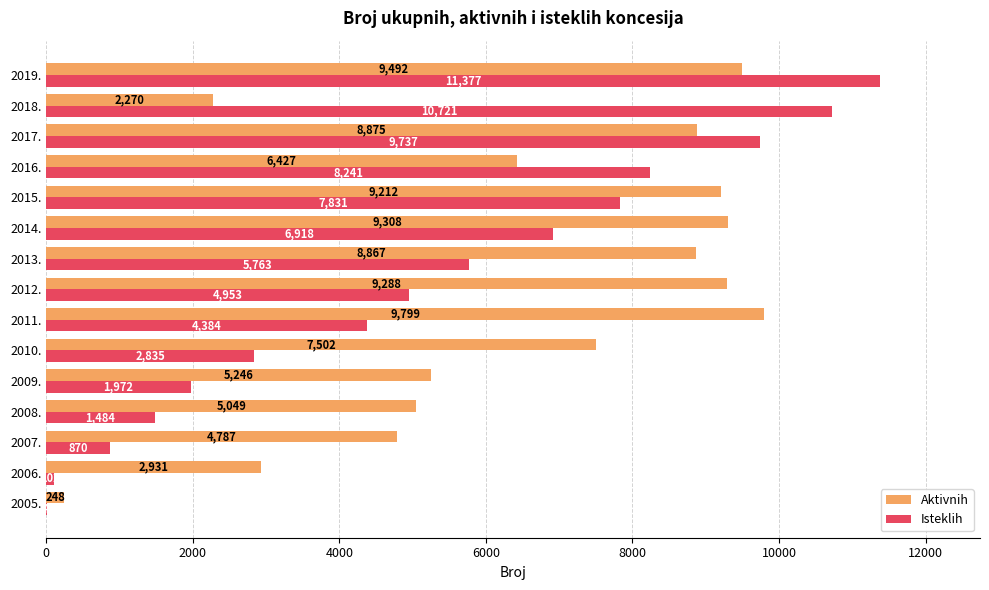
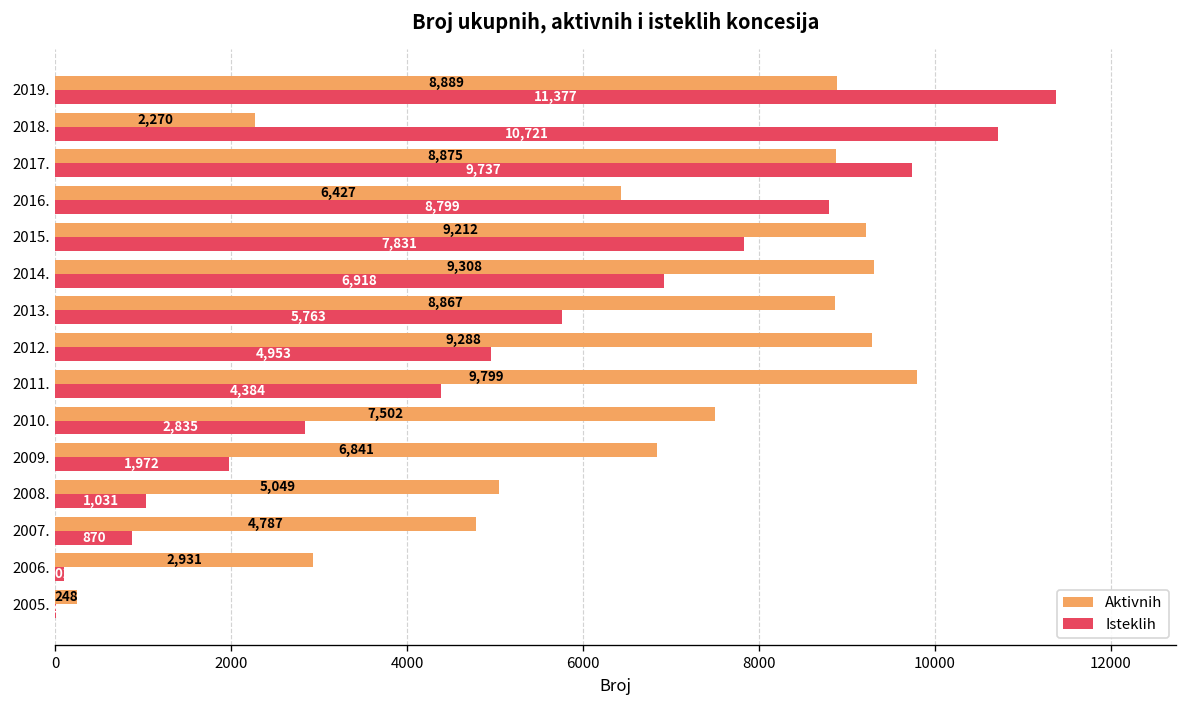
Aktivnih, 2019.: 9,492 -> 8,889
Isteklih, 2016.: 8,241 -> 8,799
Aktivnih, 2009.: 5,246 -> 6,841
Isteklih, 2008.: 1,484 -> 1,031
